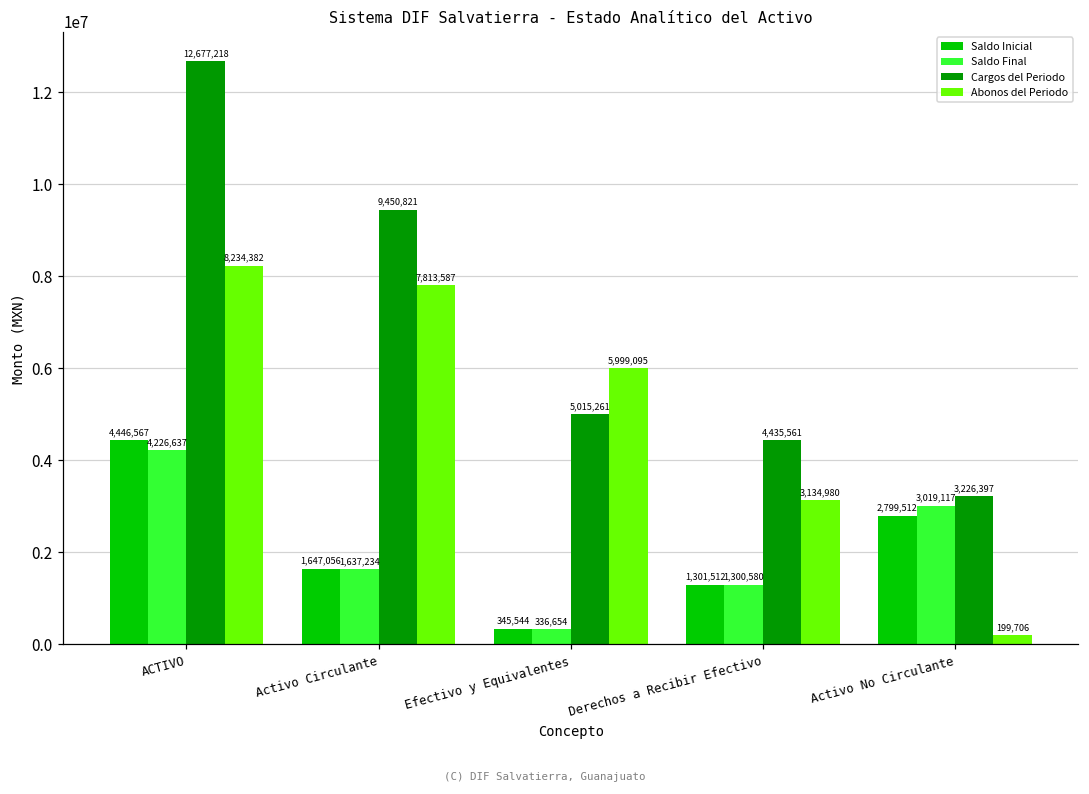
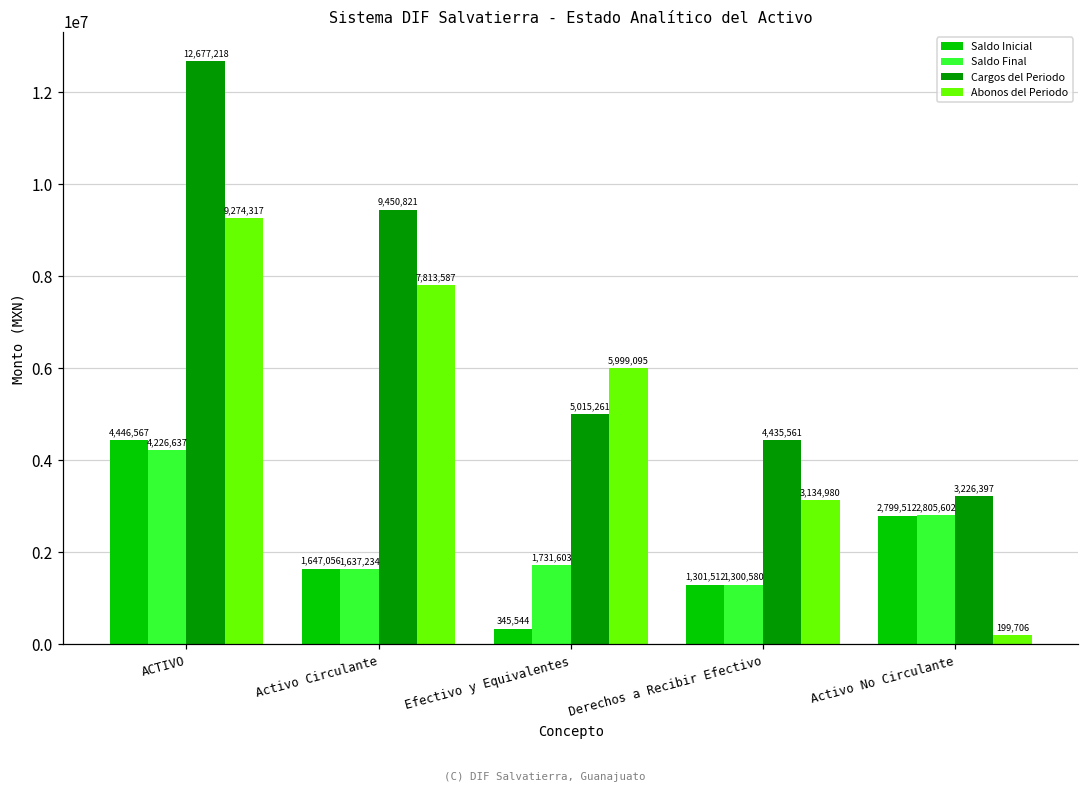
Abonos del Periodo, ACTIVO: 8,234,382 -> 9,274,317
Saldo Final, Efectivo y Equivalentes: 336,654 -> 1,731,603
Saldo Final, Activo No Circulante: 3,019,117 -> 2,805,602
